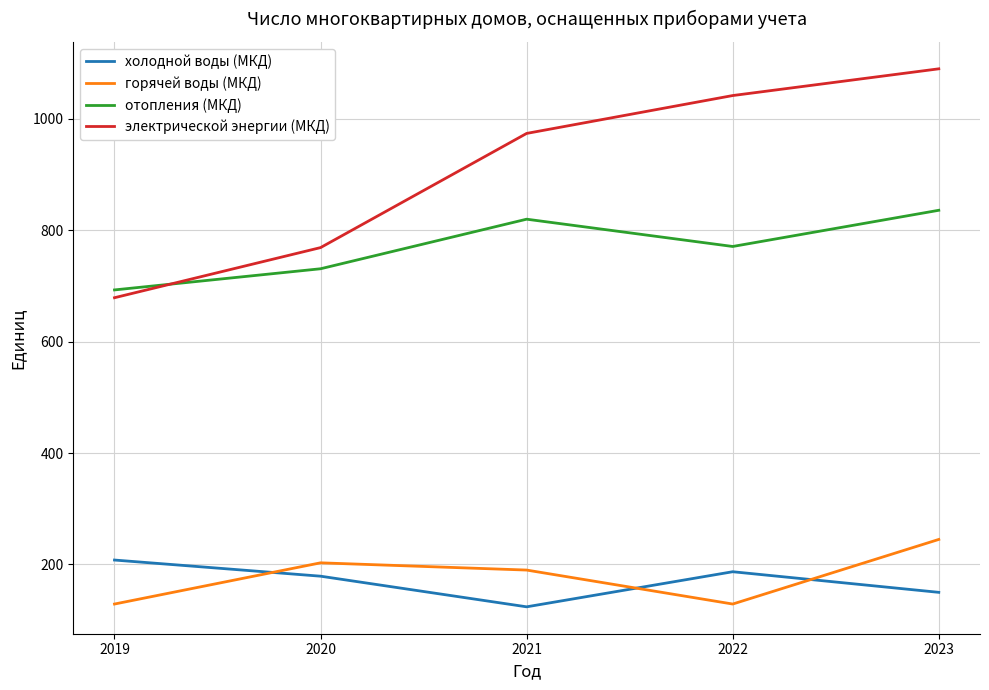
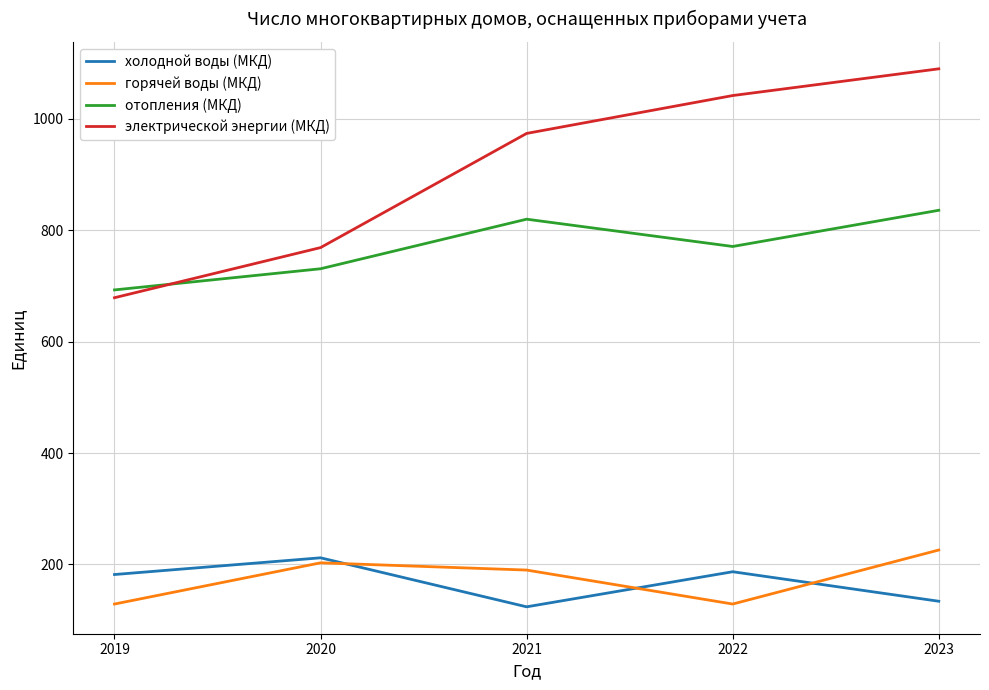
холодной воды (МКД), 2019: 210 -> 180
холодной воды (МКД), 2020: 180 -> 210
холодной воды (МКД), 2023: 150 -> 130
горячей воды (МКД), 2023: 250 -> 230
